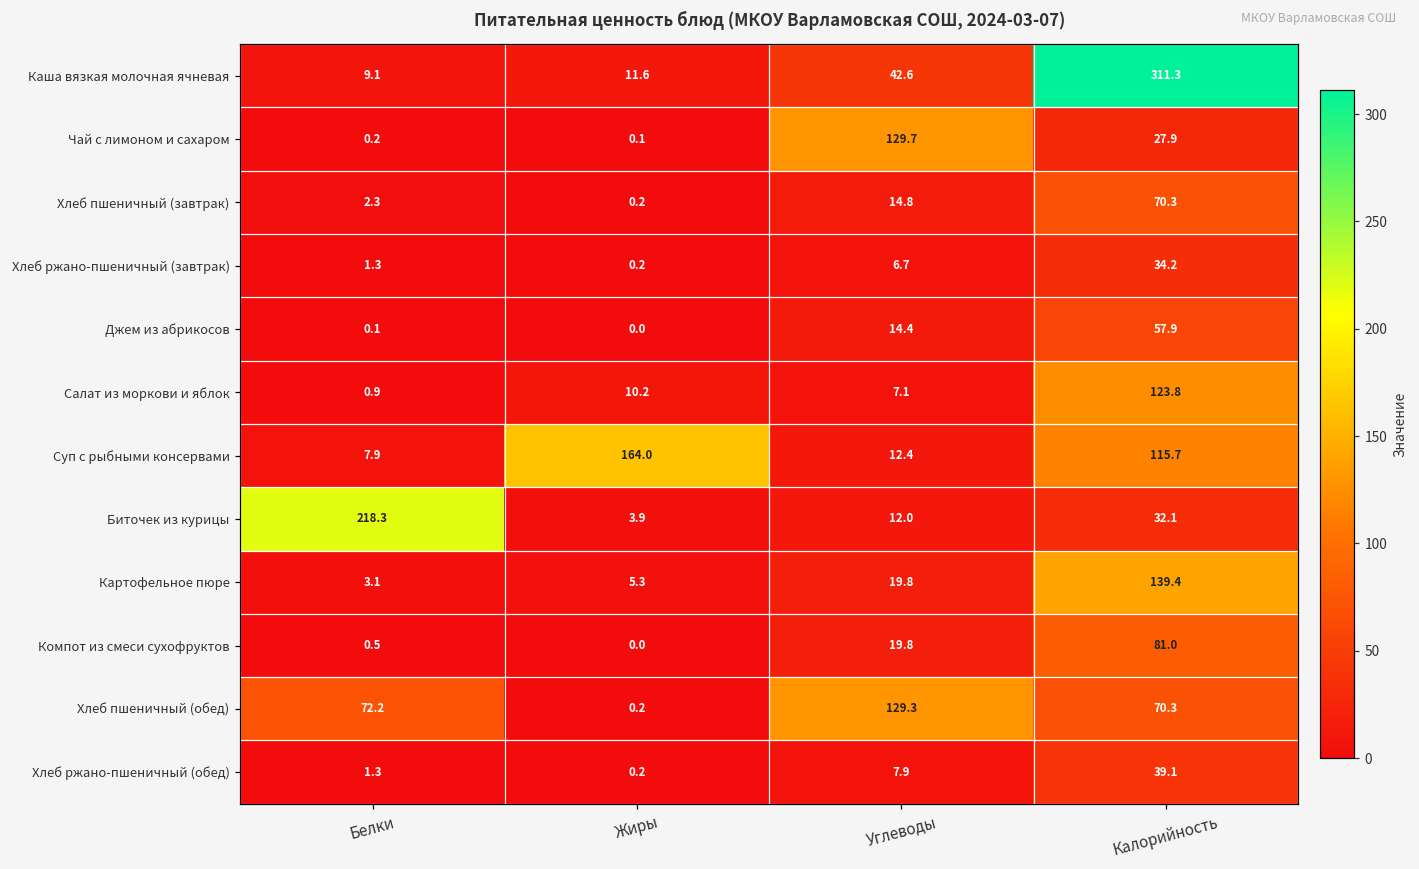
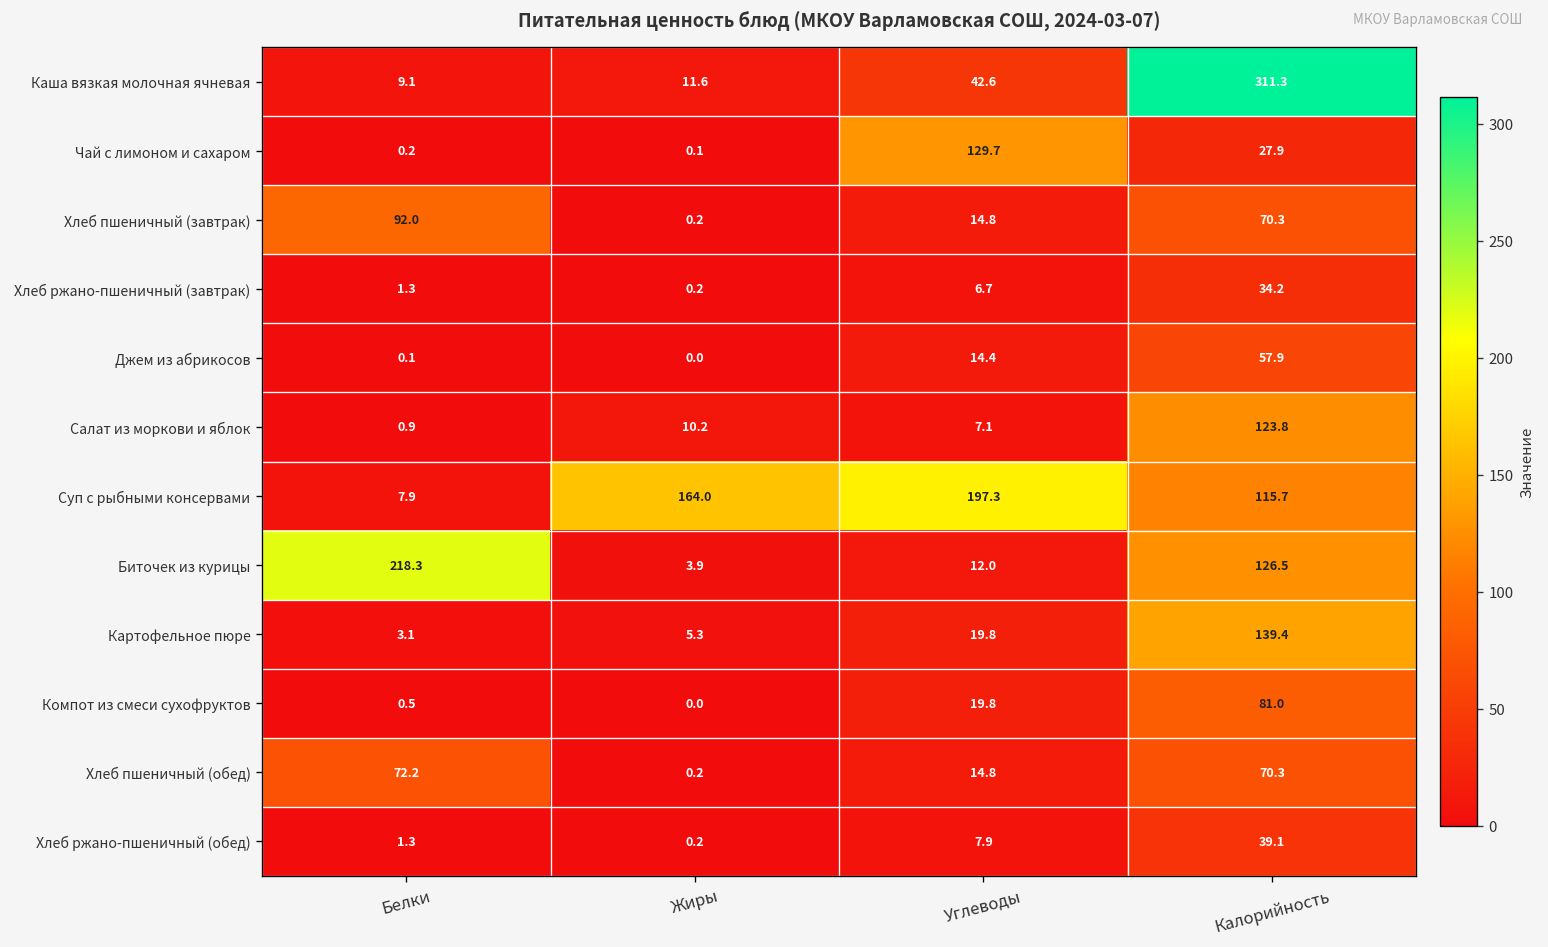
Хлеб пшеничный (завтрак), Белки: 2.3 -> 92.0
Суп с рыбными консервами, Углеводы: 12.4 -> 197.3
Биточек из курицы, Калорийность: 32.1 -> 126.5
Хлеб пшеничный (обед), Углеводы: 129.3 -> 14.8
